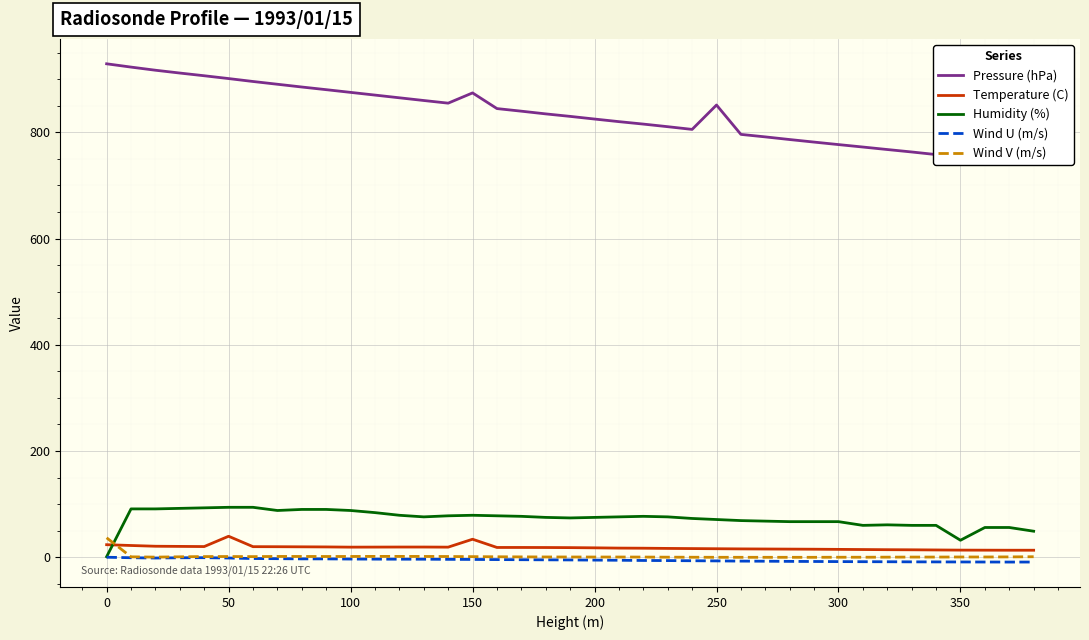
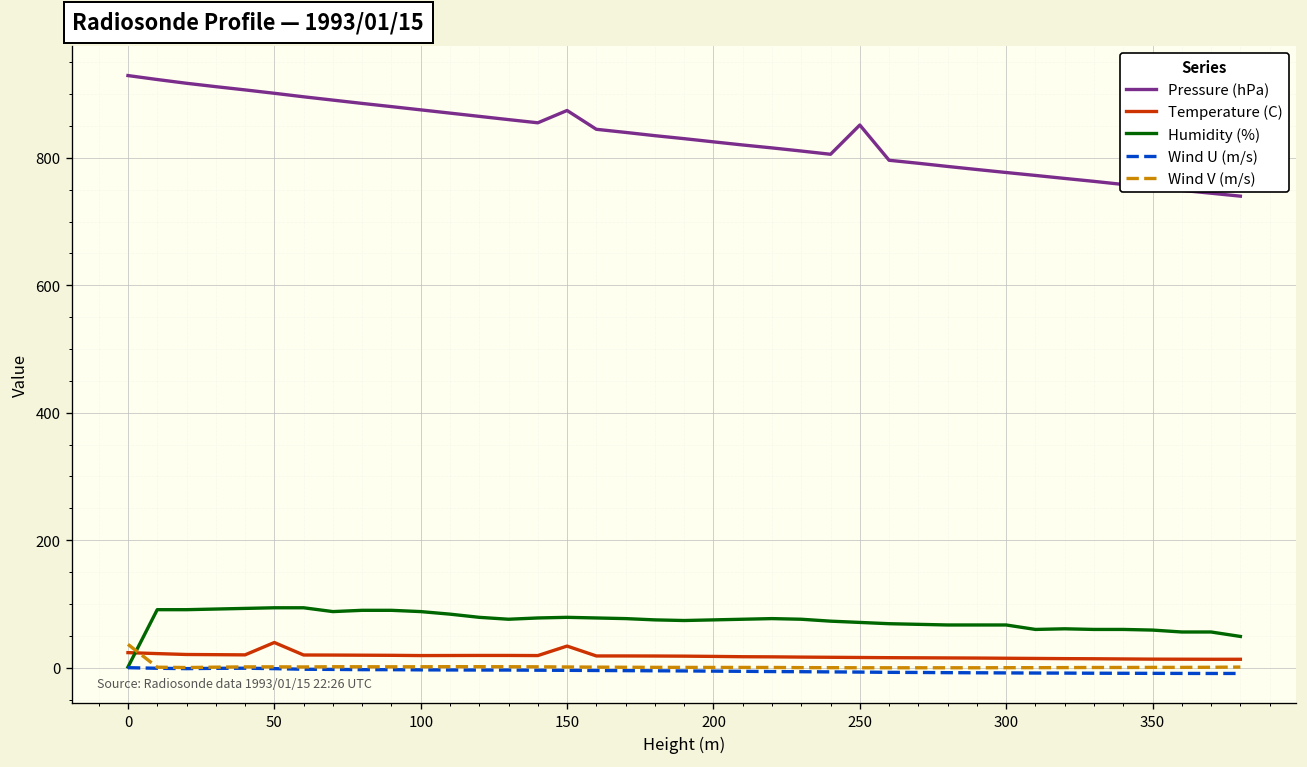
Humidity (%), 350: 30 -> 60
